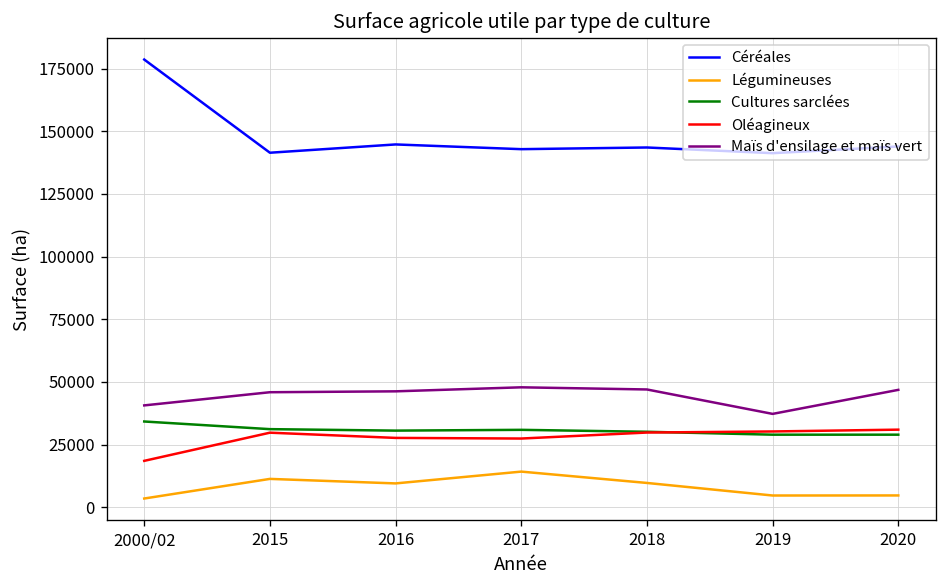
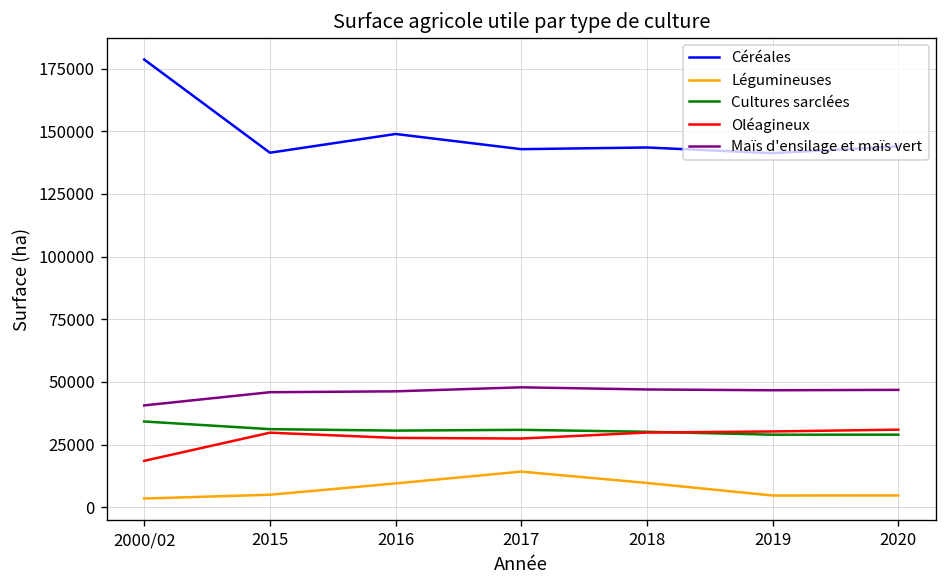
Légumineuses, 2015: 11000 -> 5000
Céréales, 2016: 145000 -> 149000
Maïs d'ensilage et maïs vert, 2019: 37000 -> 47000
